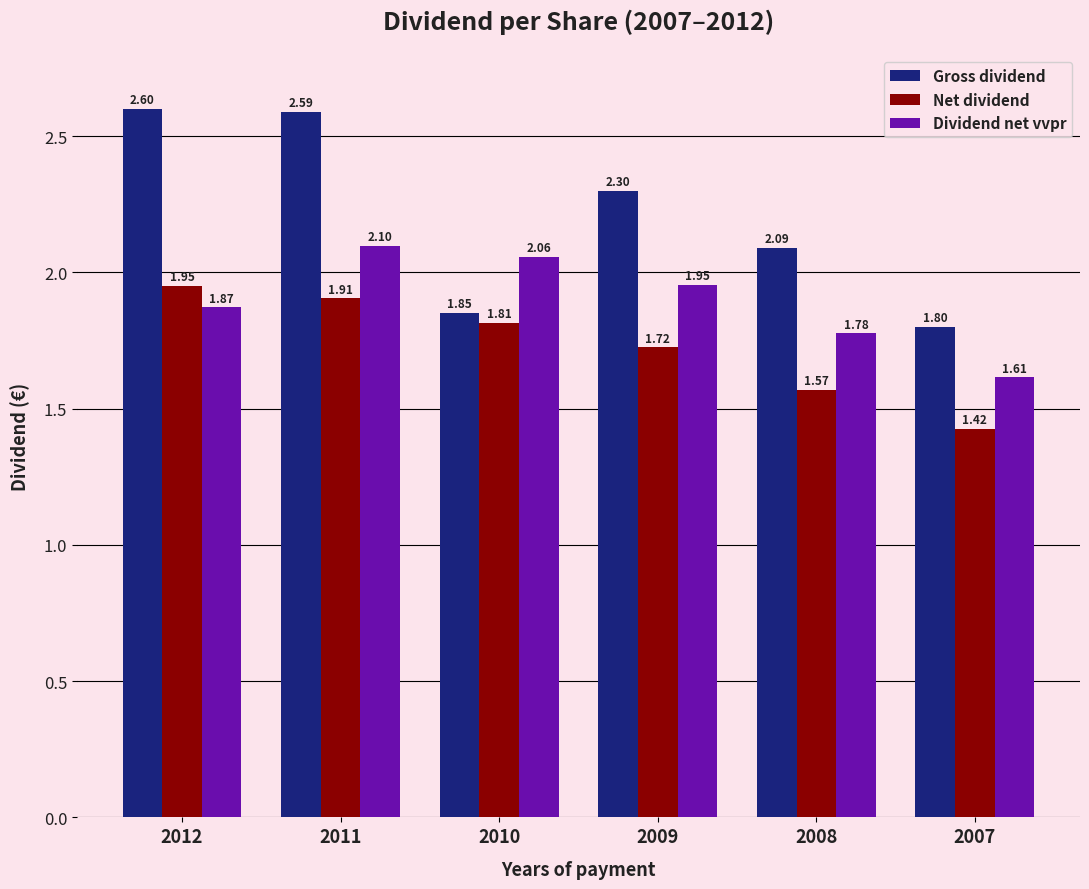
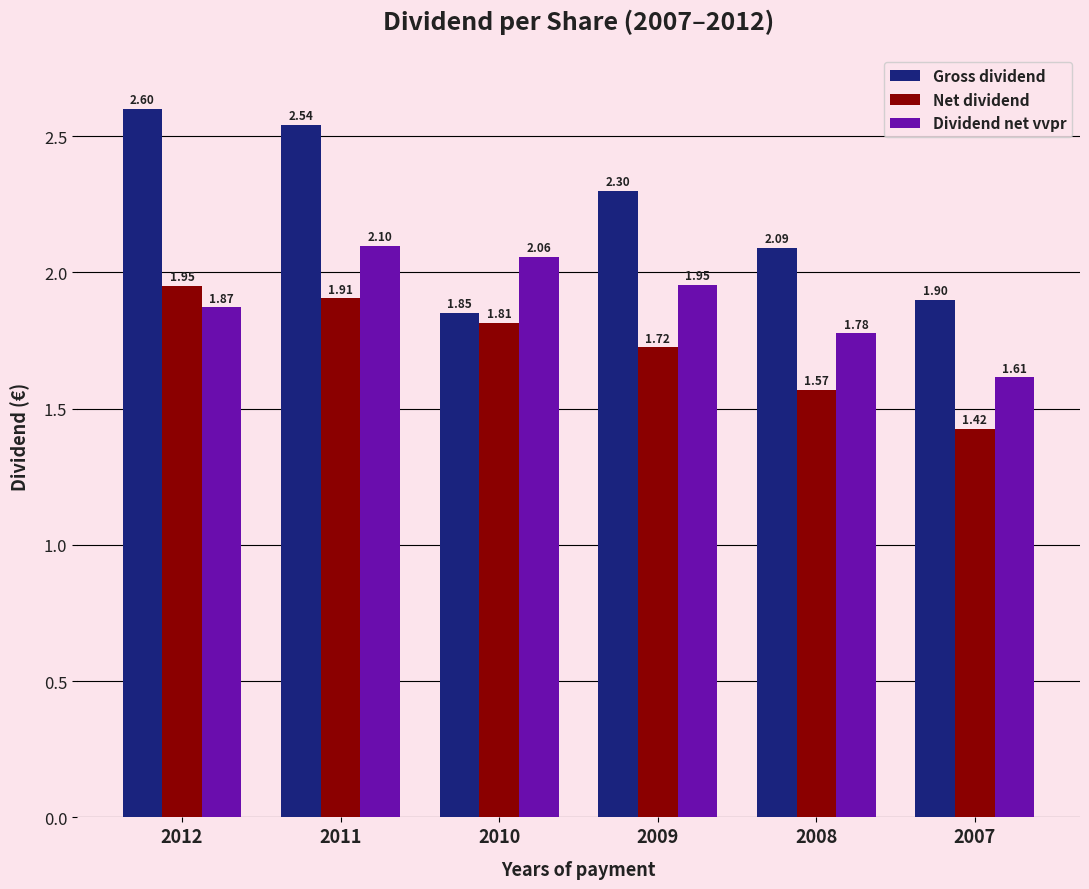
Gross dividend, 2011: 2.59 -> 2.54
Gross dividend, 2007: 1.80 -> 1.90
